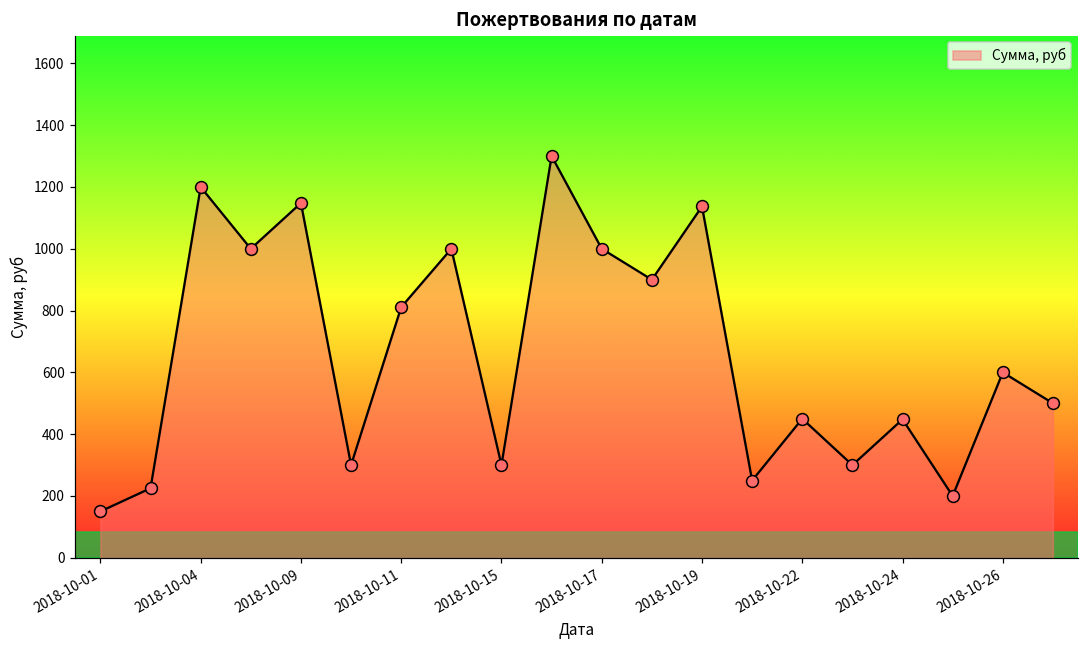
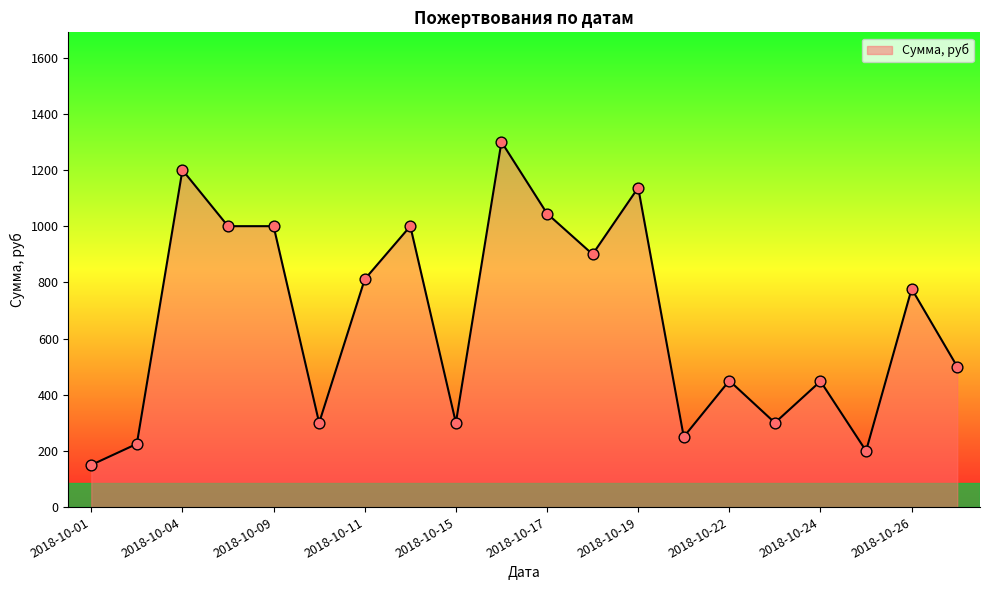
2018-10-09: 1150 -> 1000
2018-10-17: 1000 -> 1050
2018-10-26: 600 -> 780
